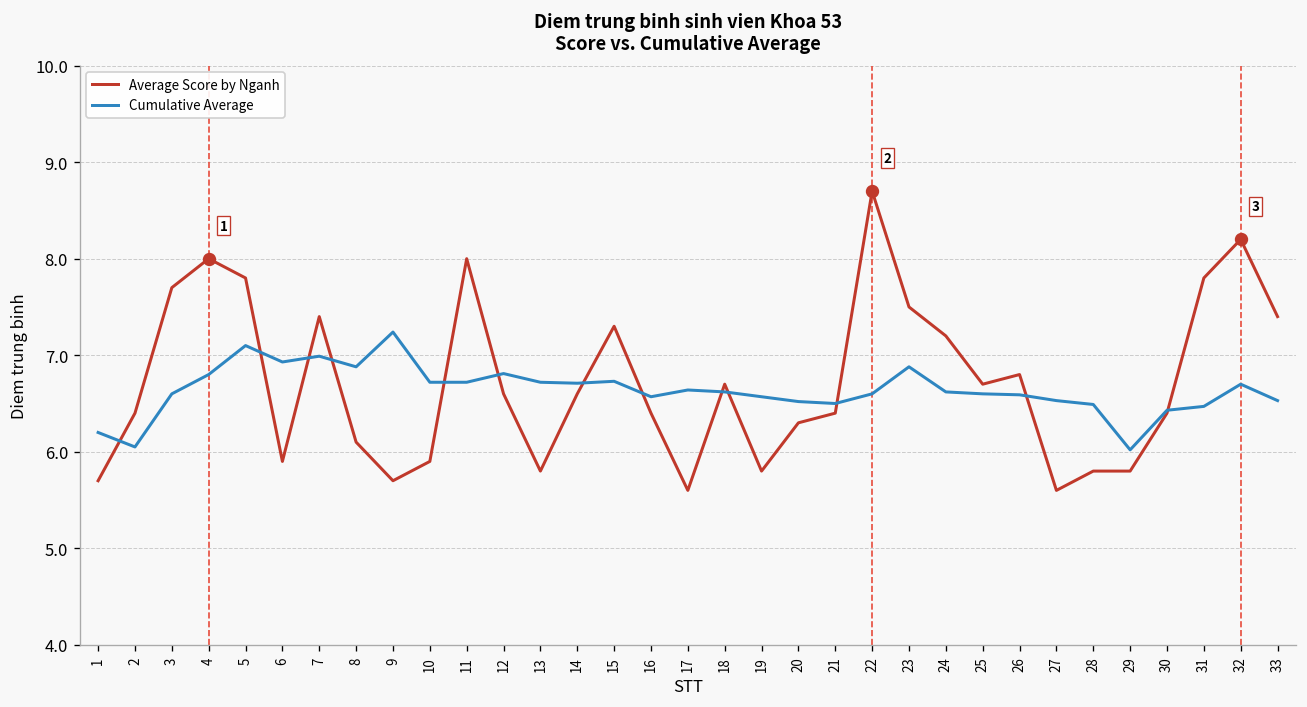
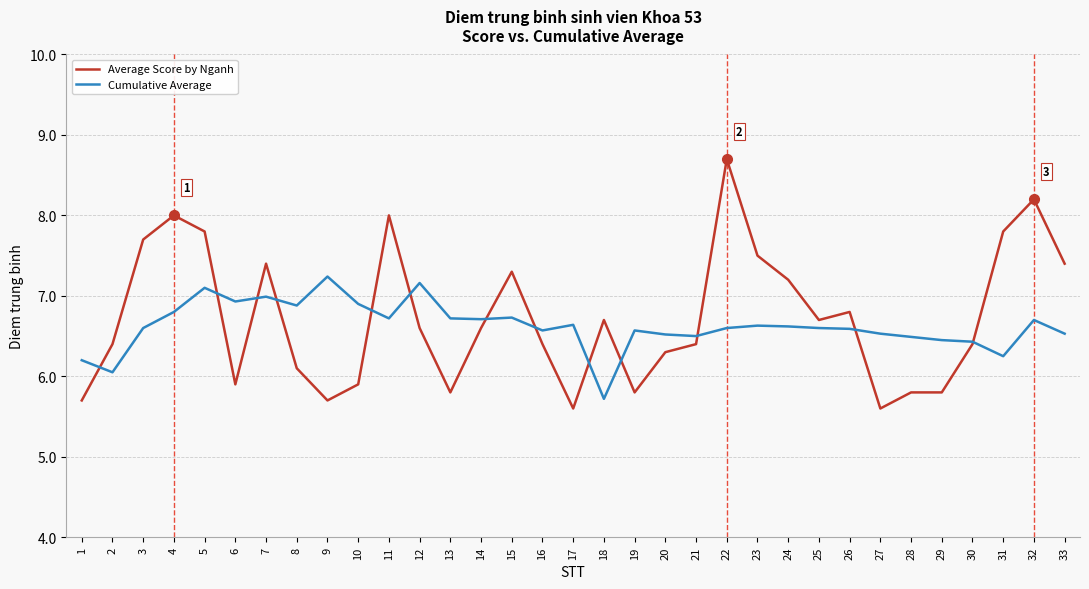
Cumulative Average, 10: 6.7 -> 6.9
Cumulative Average, 12: 6.8 -> 7.2
Cumulative Average, 18: 6.6 -> 5.7
Cumulative Average, 23: 6.9 -> 6.6
Cumulative Average, 29: 6.0 -> 6.5
Cumulative Average, 31: 6.5 -> 6.3
